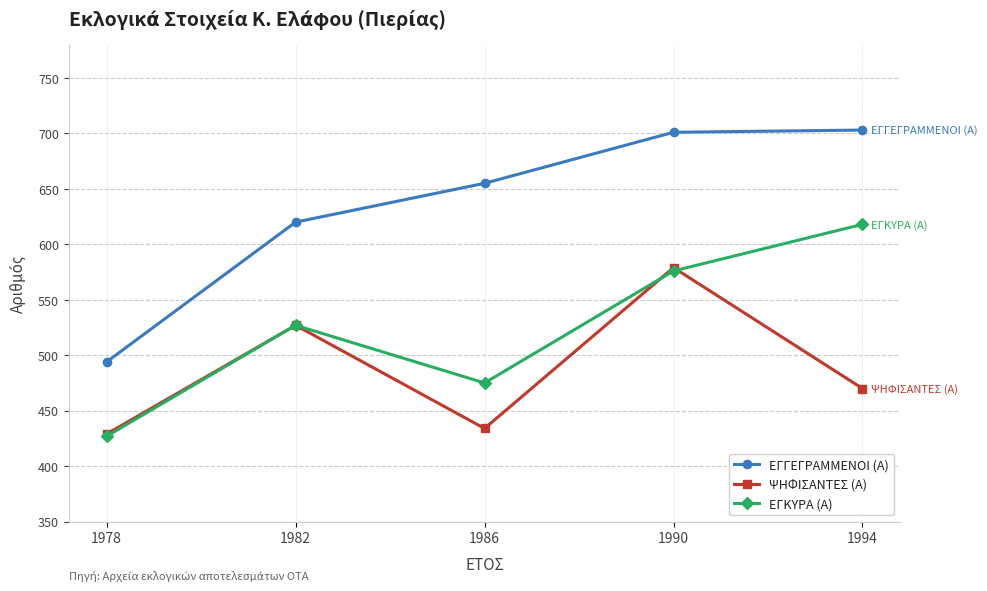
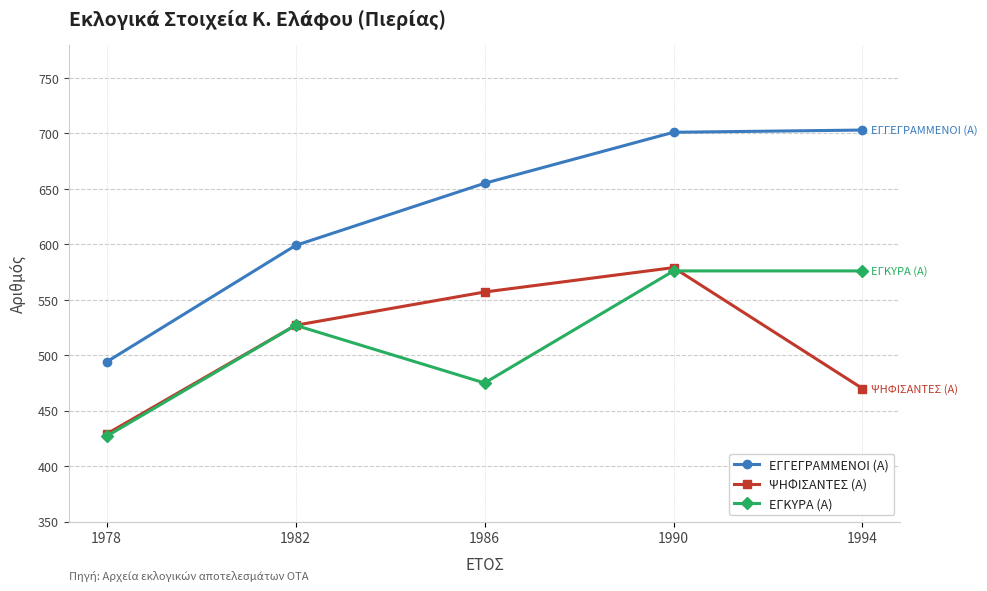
ΕΓΓΕΓΡΑΜΜΕΝΟΙ (Α), 1982: 620 -> 599
ΨΗΦΙΣΑΝΤΕΣ (Α), 1986: 434 -> 557
ΕΓΚΥΡΑ (Α), 1994: 618 -> 576
